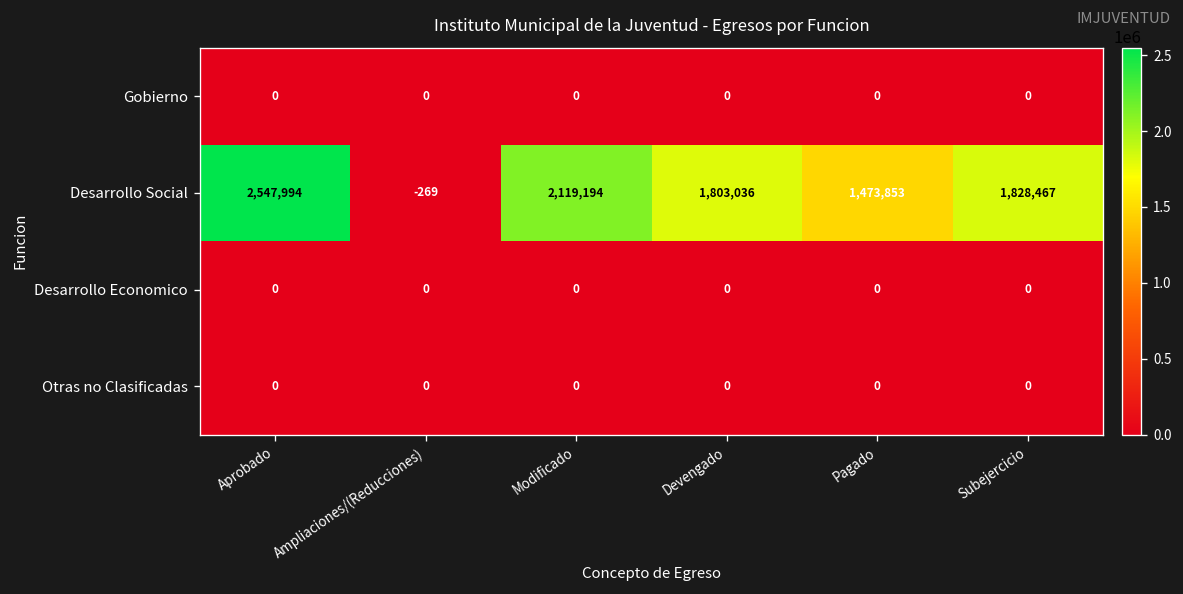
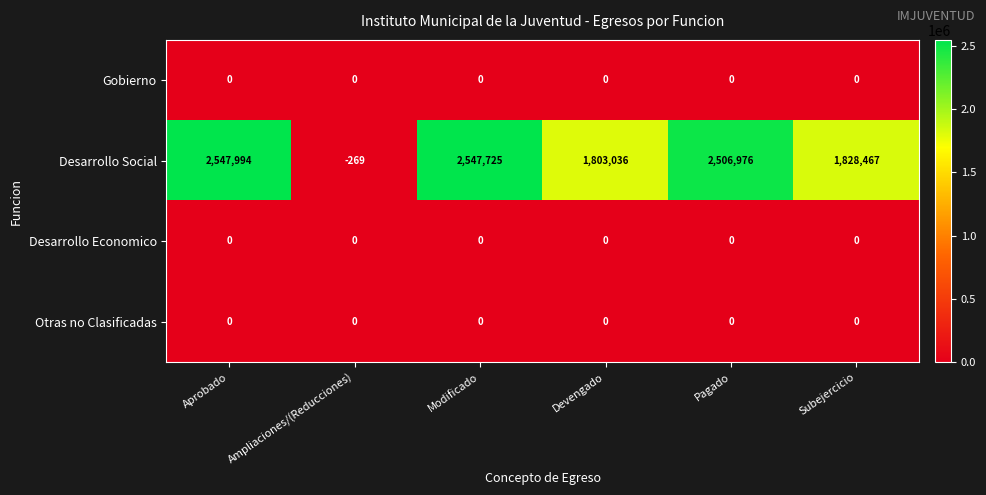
Desarrollo Social, Modificado: 2,119,194 -> 2,547,725
Desarrollo Social, Pagado: 1,473,853 -> 2,506,976
